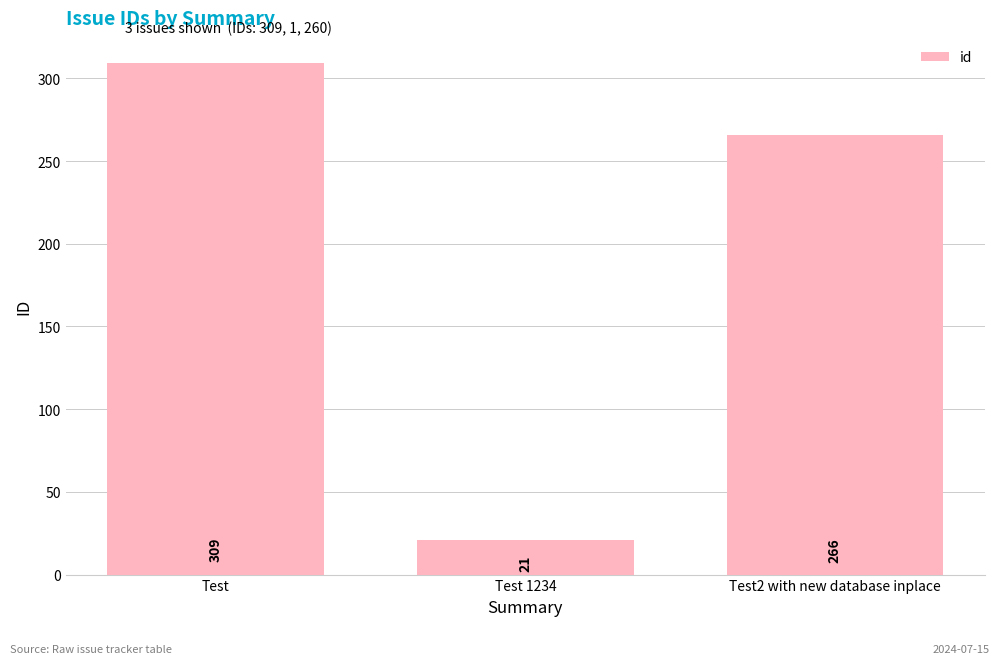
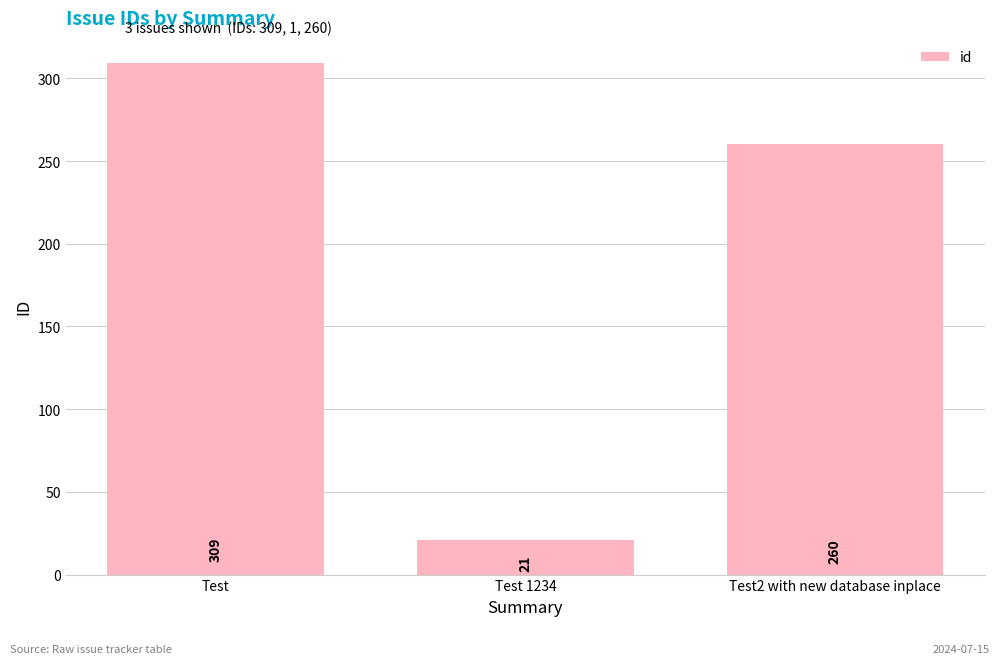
Test2 with new database inplace: 266 -> 260
